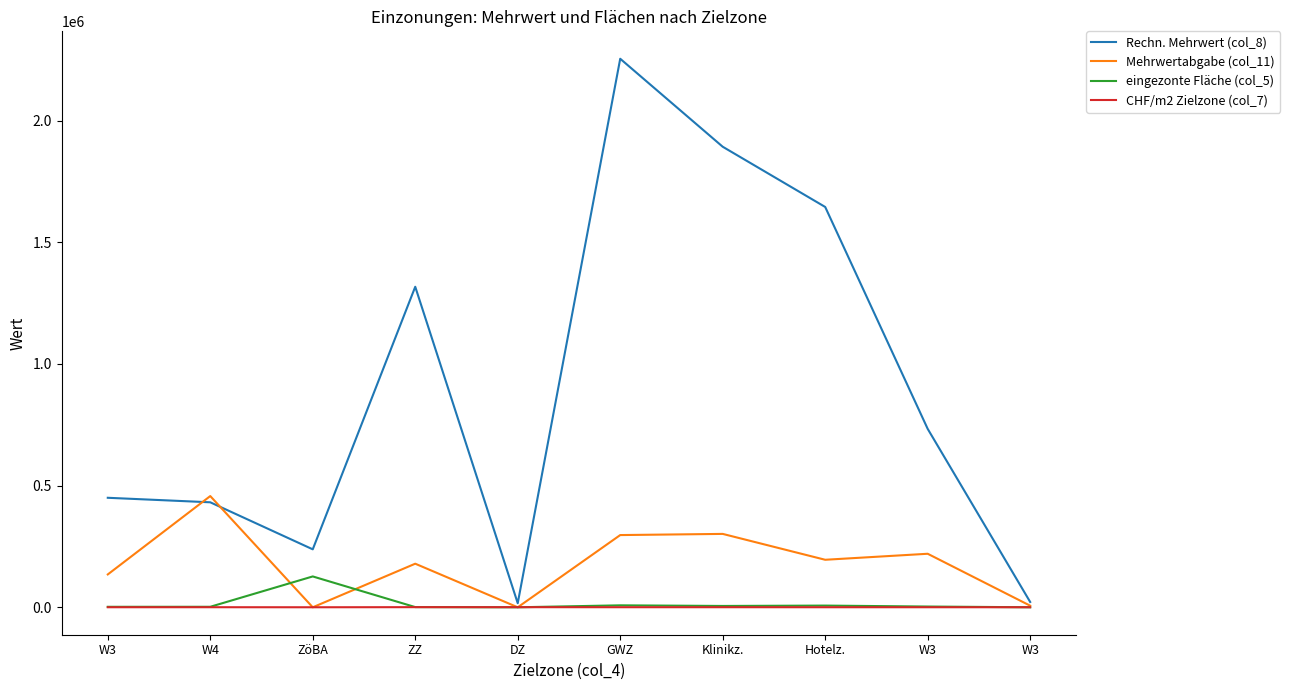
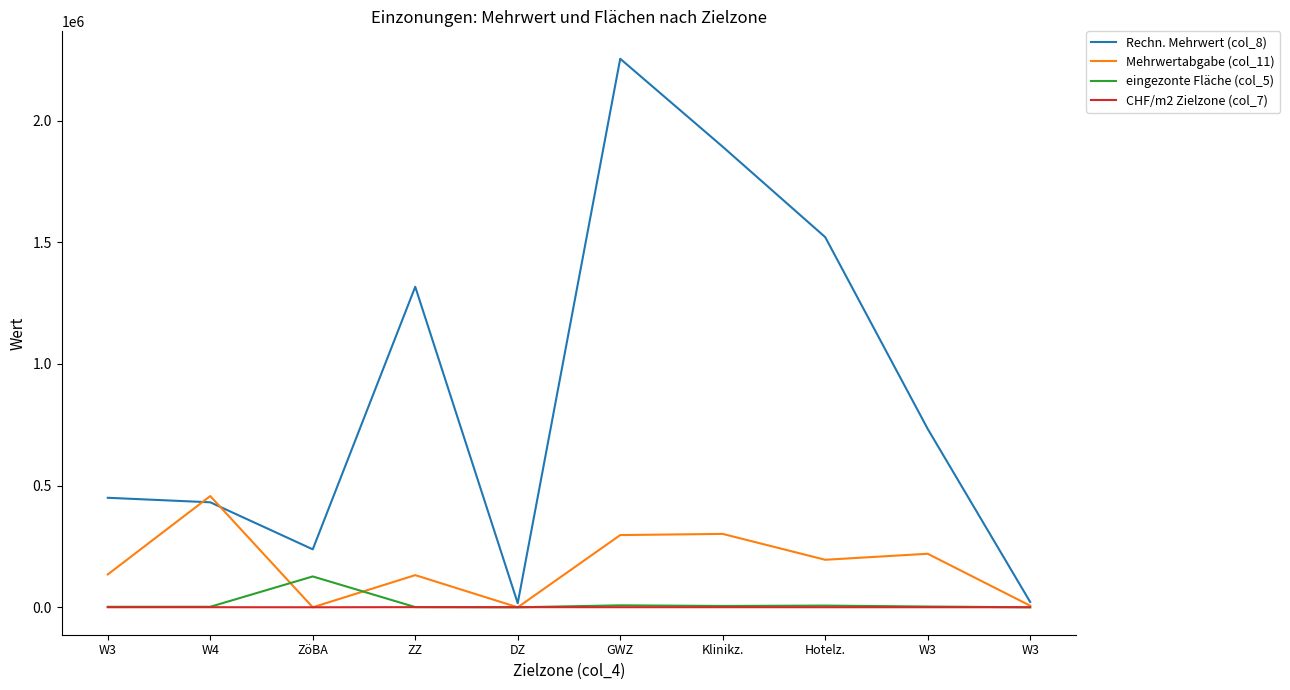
Mehrwertabgabe (col_11), ZZ: 180000 -> 130000
Rechn. Mehrwert (col_8), Hotelz.: 1650000 -> 1520000
